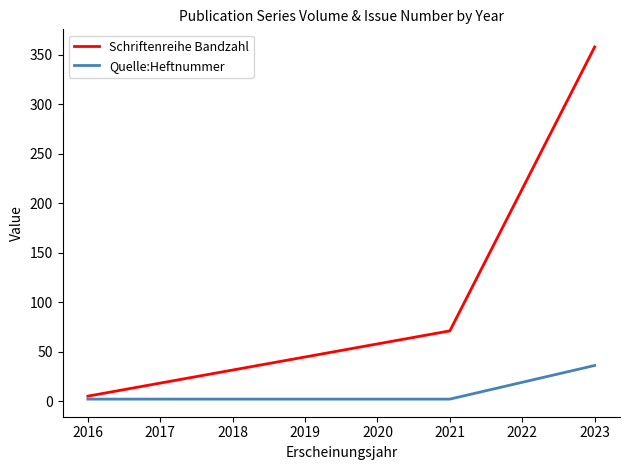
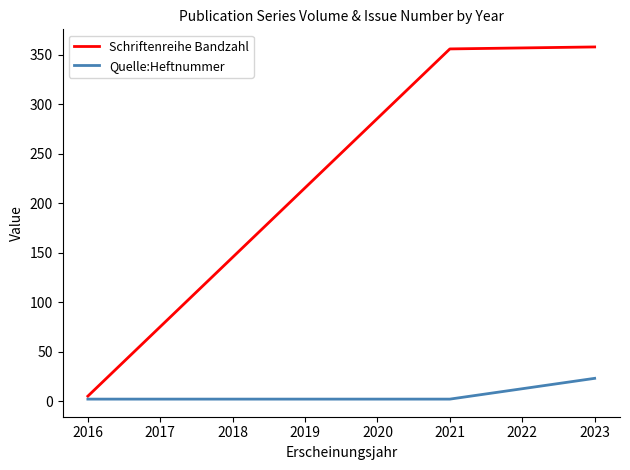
Schriftenreihe Bandzahl, 2021: 70 -> 360
Quelle:Heftnummer, 2023: 40 -> 20
